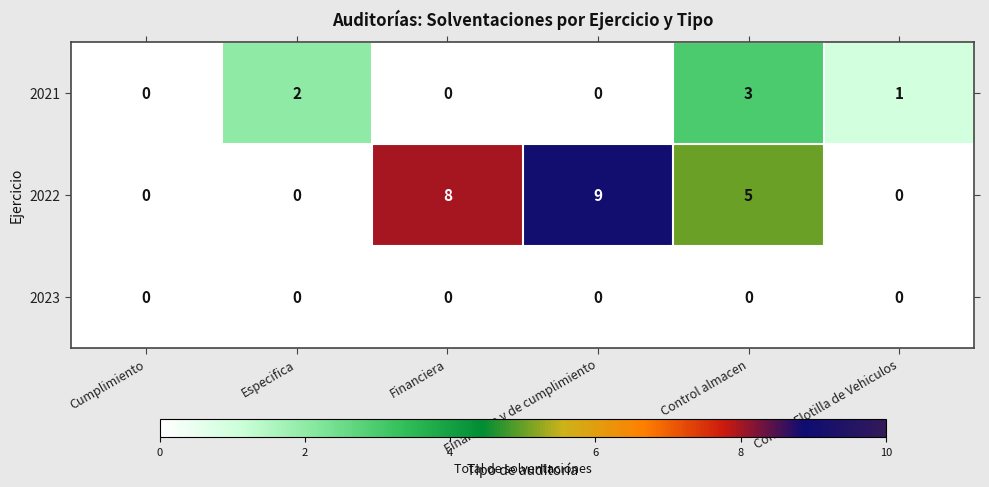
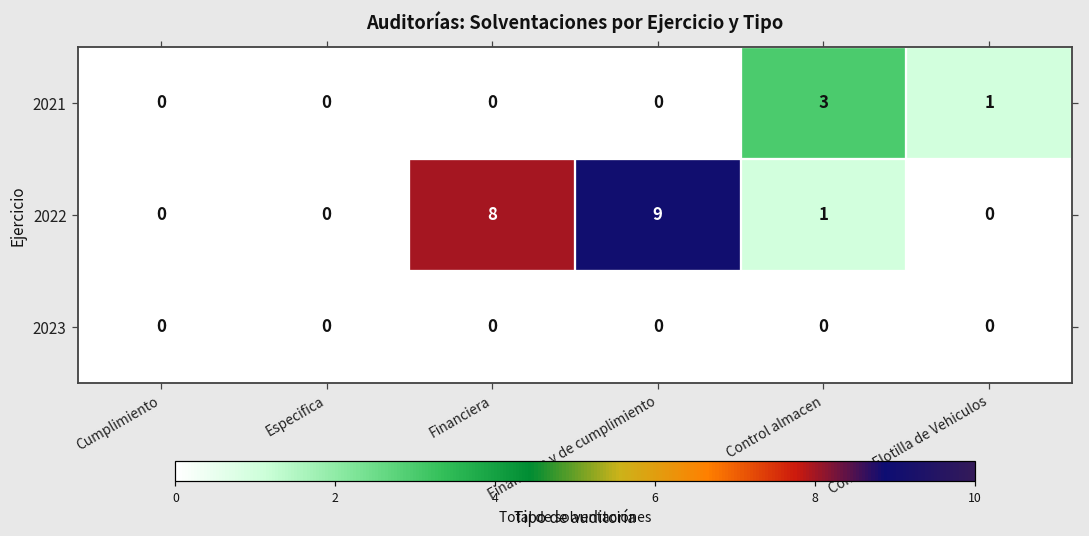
2021, Especifica: 2 -> 0
2022, Control almacen: 5 -> 1
